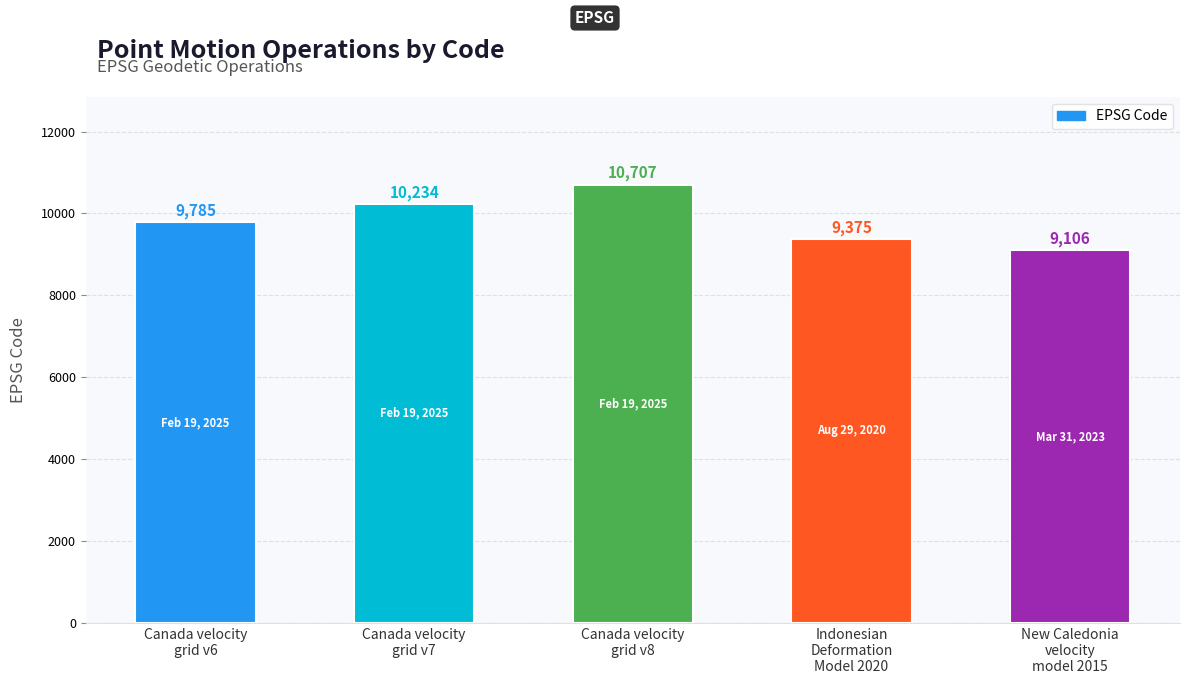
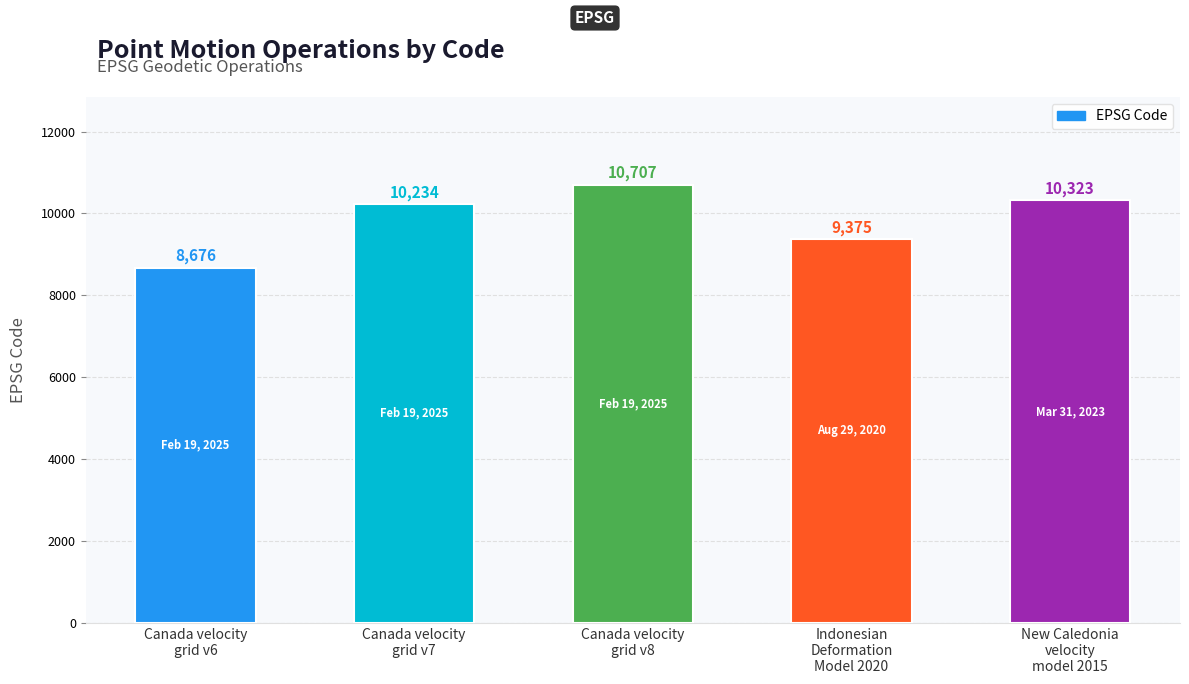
Canada velocity grid v6: 9,785 -> 8,676
New Caledonia velocity model 2015: 9,106 -> 10,323
